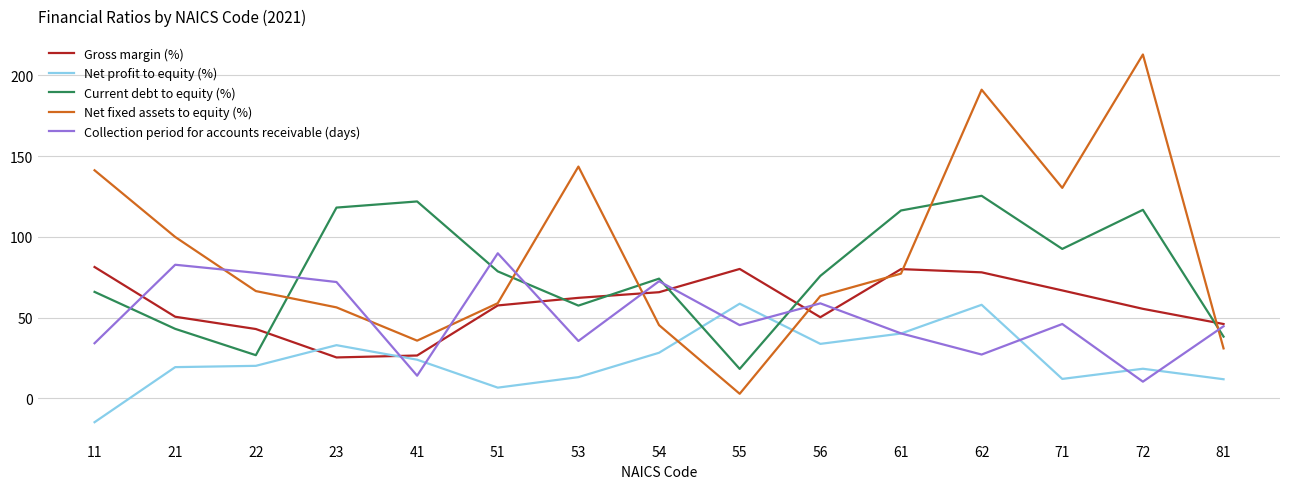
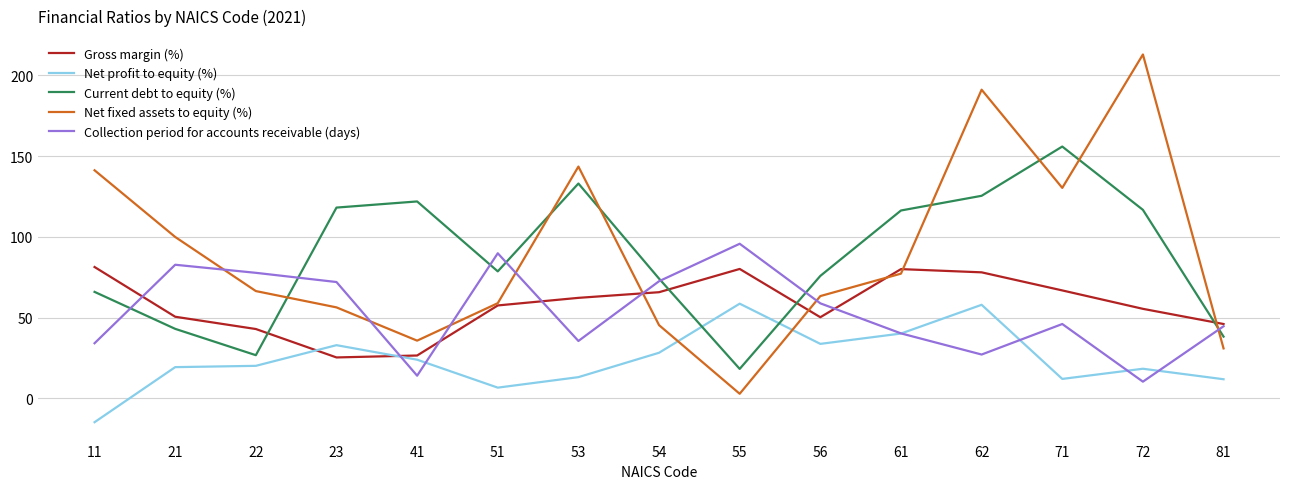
Current debt to equity (%), 53: 58 -> 133
Collection period for accounts receivable (days), 55: 45 -> 96
Current debt to equity (%), 71: 93 -> 156
